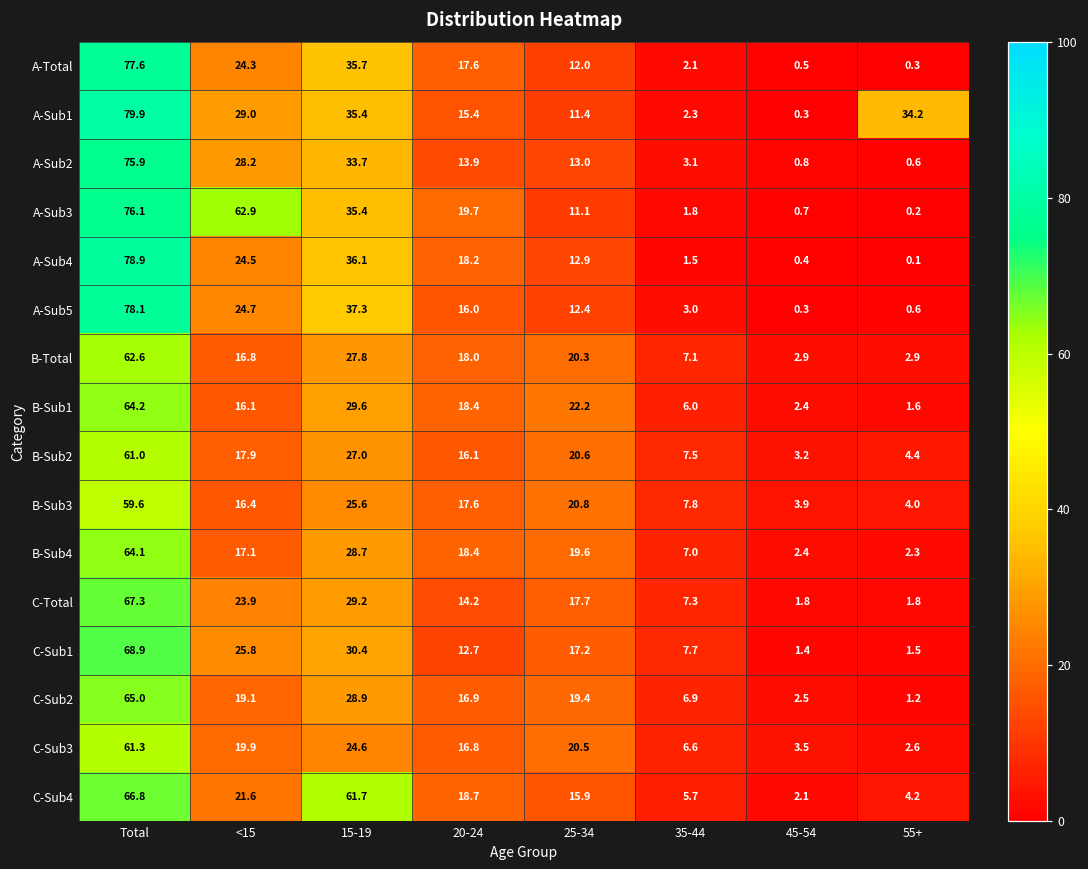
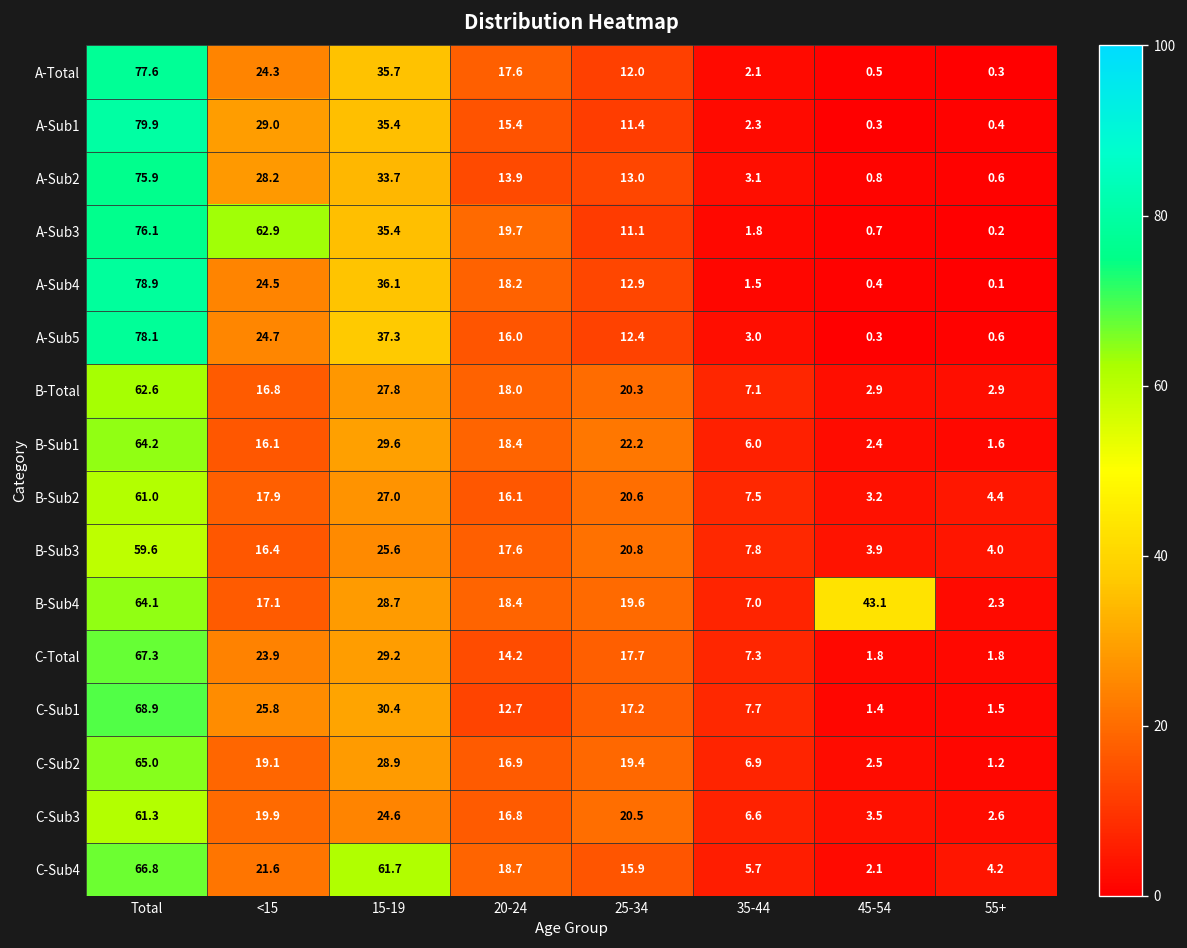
A-Sub1, 55+: 34.2 -> 0.4
B-Sub4, 45-54: 2.4 -> 43.1
